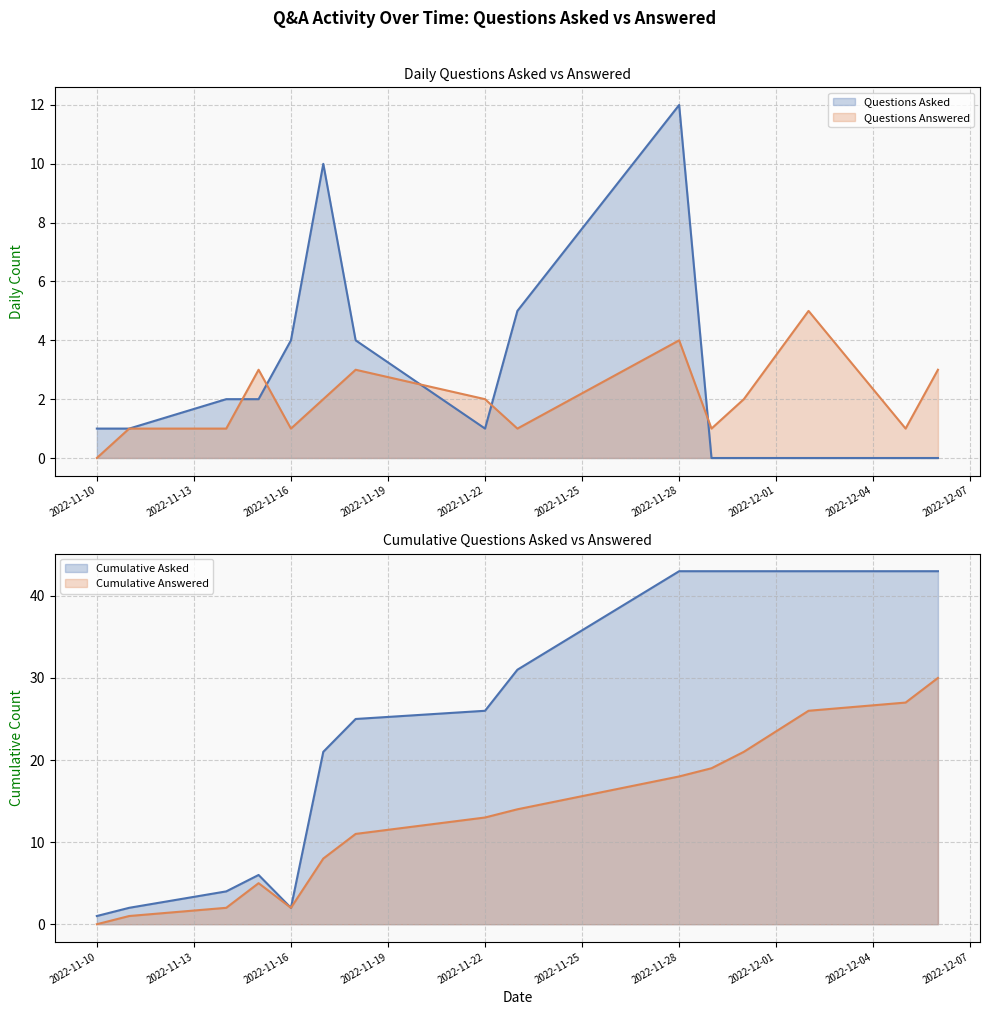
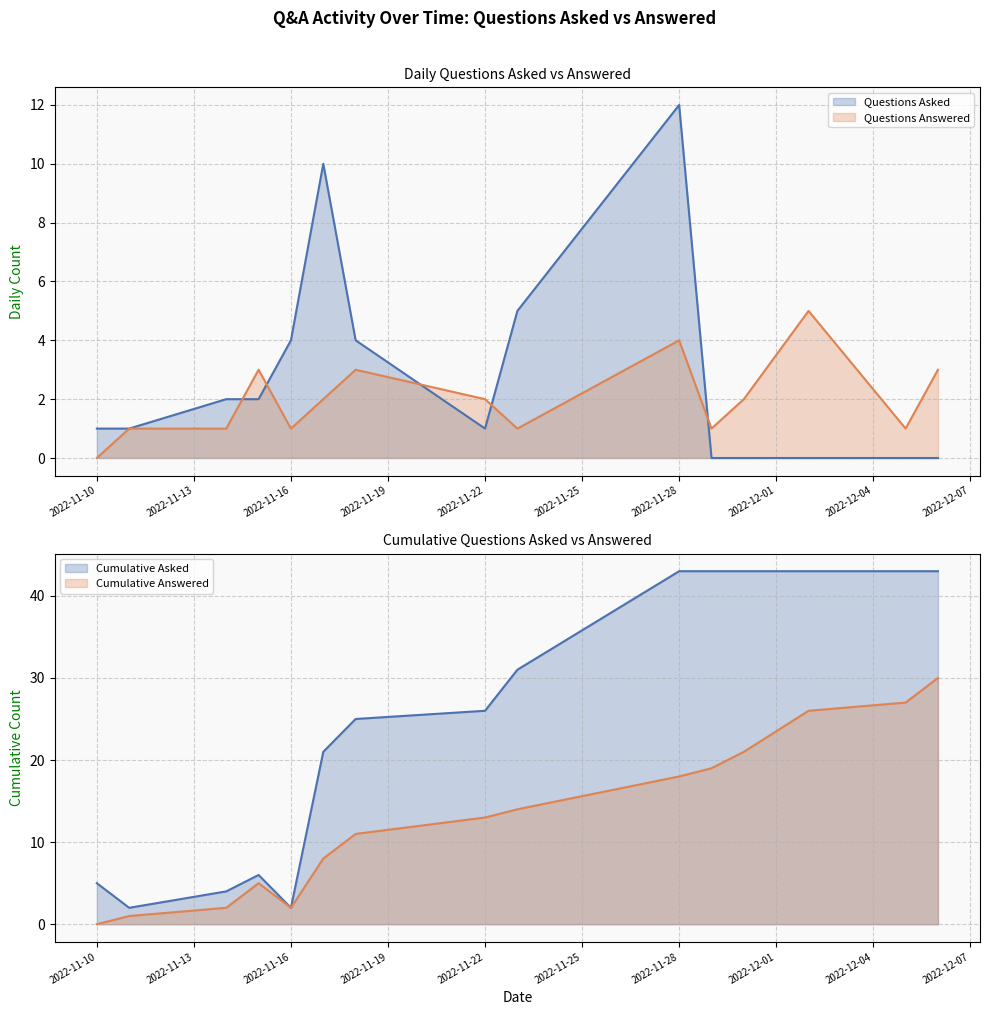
Cumulative Questions Asked vs Answered, Cumulative Asked, 2022-11-10: 1 -> 5
